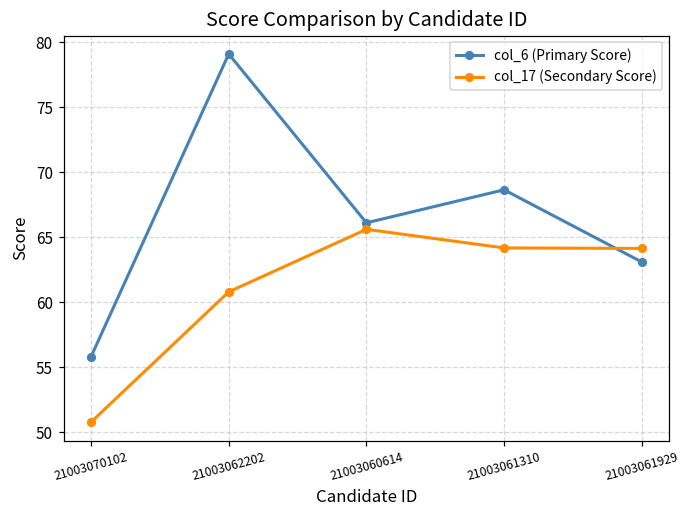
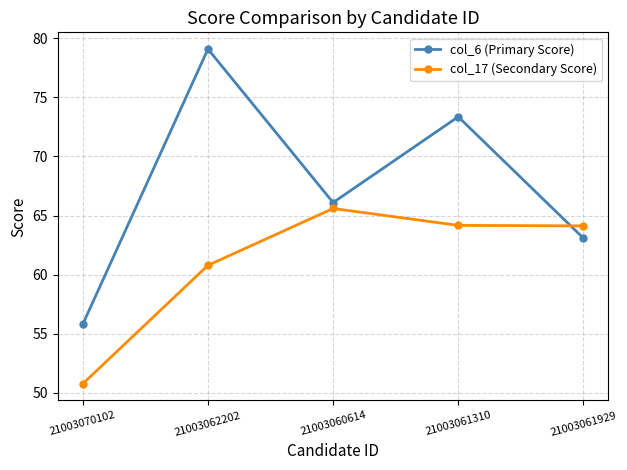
col_6 (Primary Score), 21003061310: 68.6 -> 73.4
